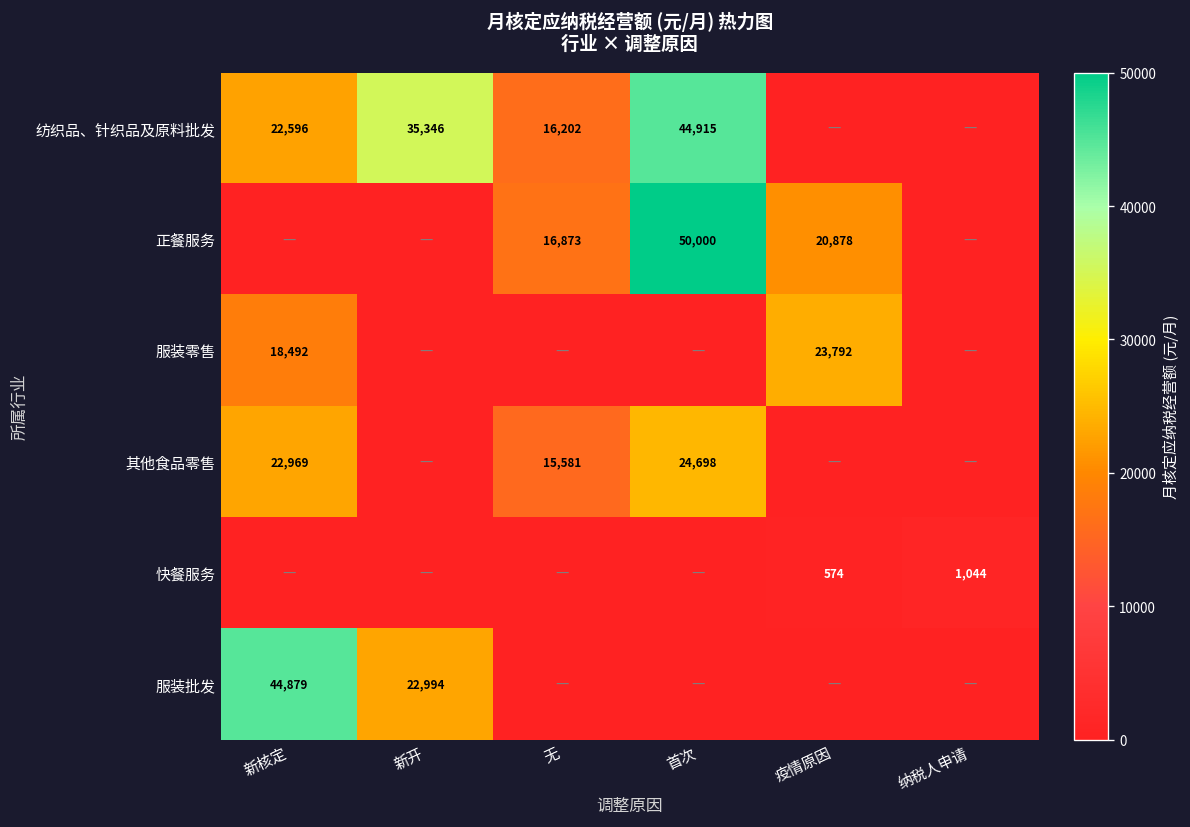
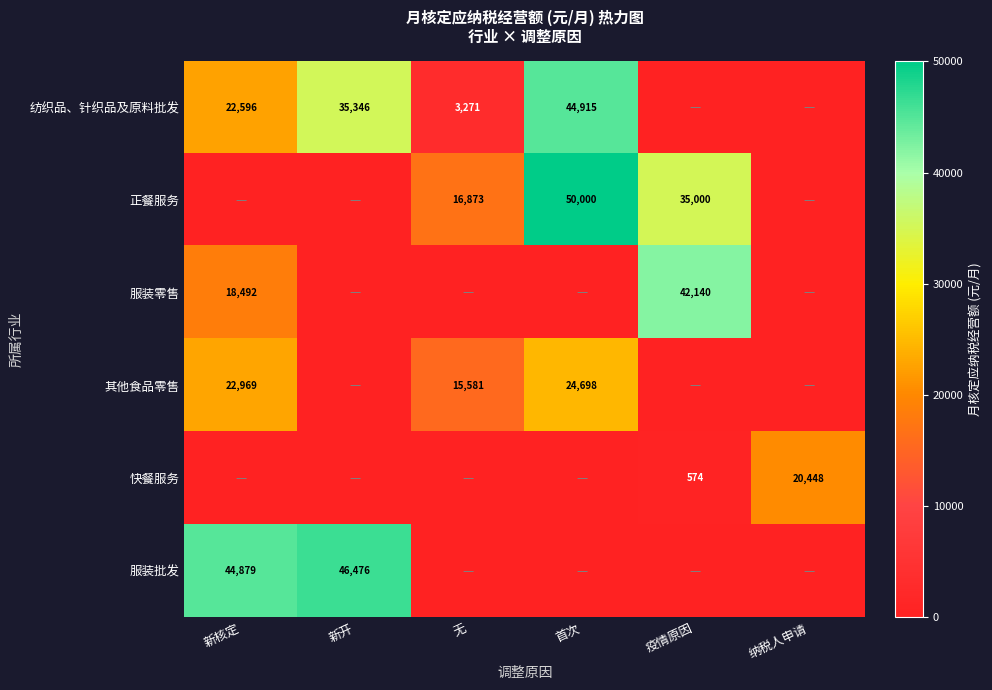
纺织品、针织品及原料批发, 无: 16,202 -> 3,271
正餐服务, 疫情原因: 20,878 -> 35,000
服装零售, 疫情原因: 23,792 -> 42,140
快餐服务, 纳税人申请: 1,044 -> 20,448
服装批发, 新开: 22,994 -> 46,476
